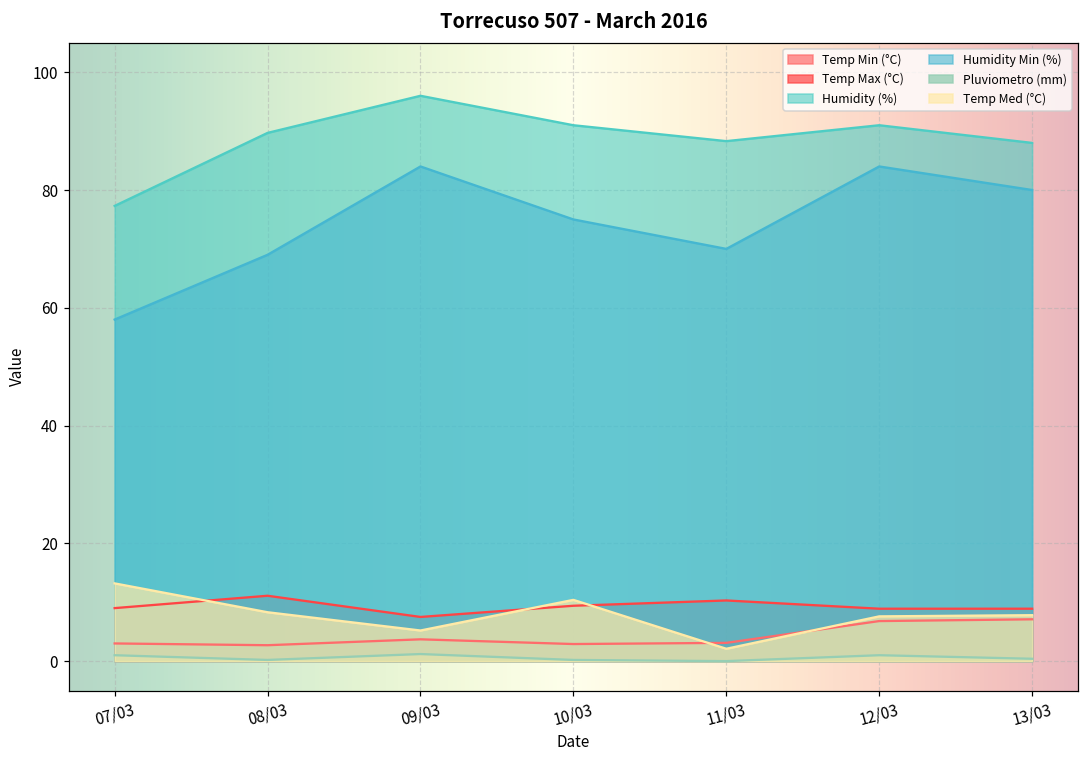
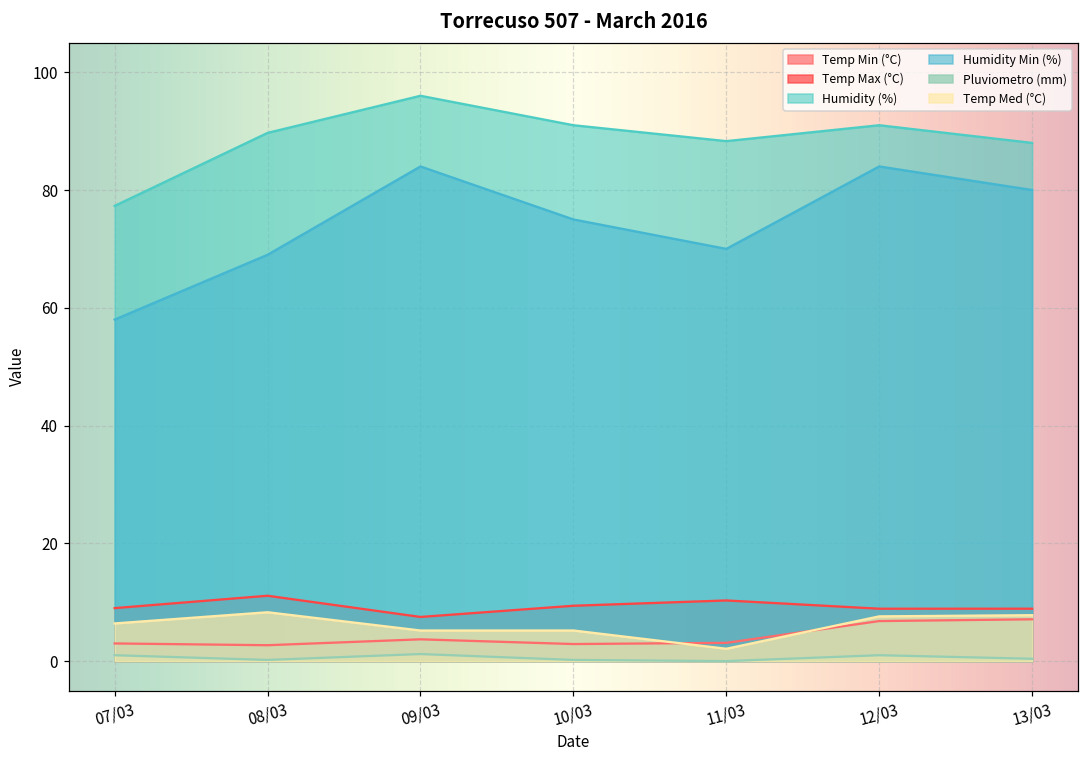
Temp Med (°C), 07/03: 13 -> 6
Temp Med (°C), 10/03: 10 -> 5
